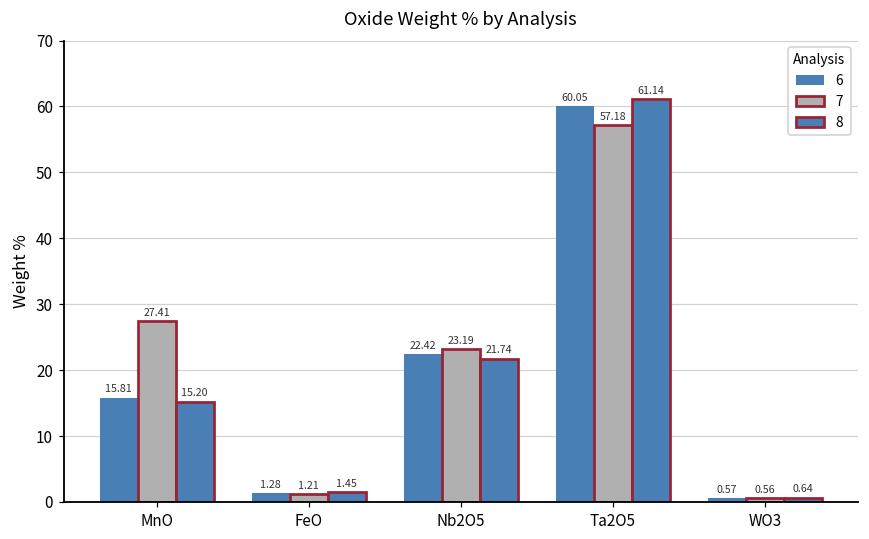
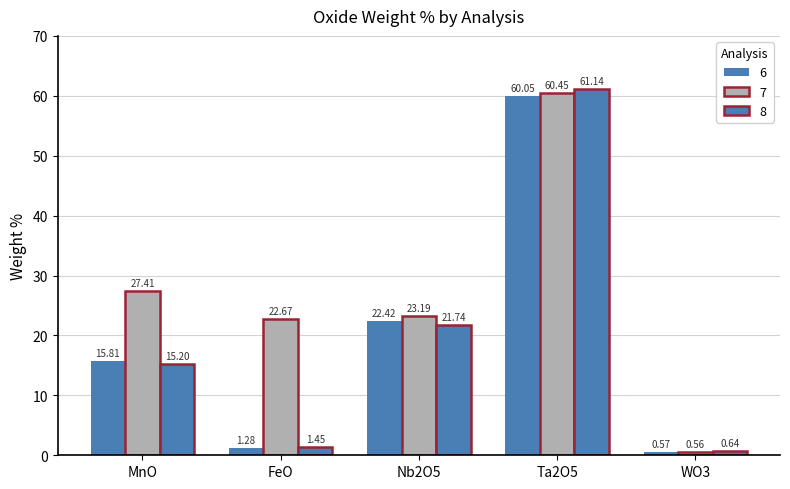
7, FeO: 1.21 -> 22.67
7, Ta2O5: 57.18 -> 60.45
